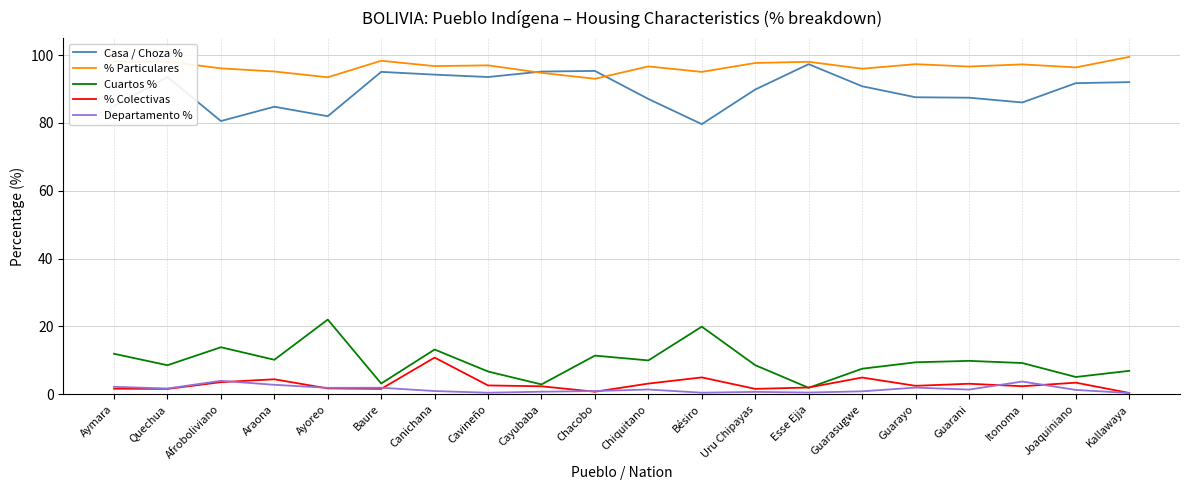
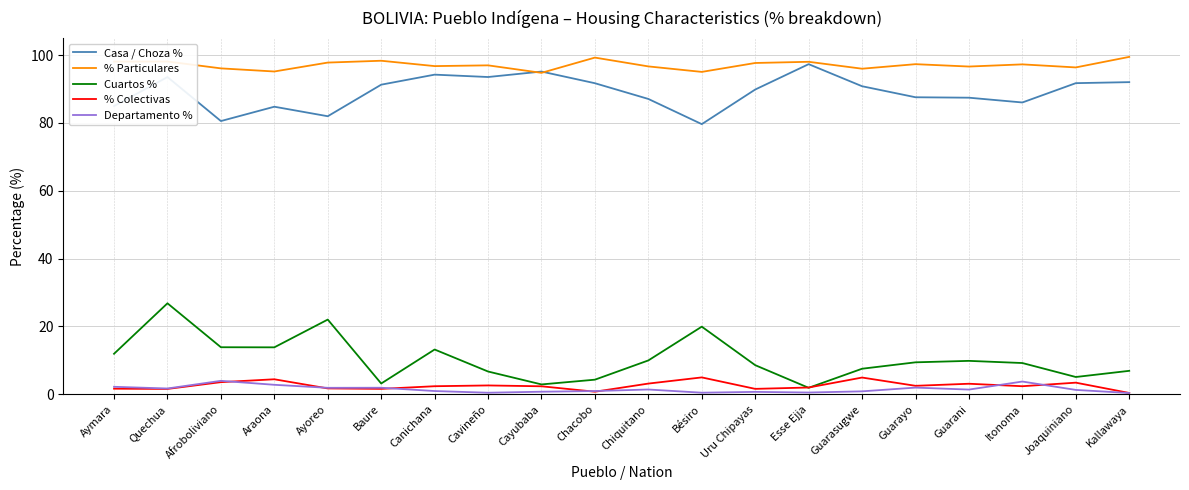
Cuartos %, Quechua: 9 -> 27
Cuartos %, Araona: 10 -> 14
% Particulares, Ayoreo: 93 -> 98
Casa / Choza %, Baure: 95 -> 91
% Colectivas, Canichana: 11 -> 2
Casa / Choza %, Chacobo: 95 -> 92
% Particulares, Chacobo: 93 -> 99
Cuartos %, Chacobo: 11 -> 4
